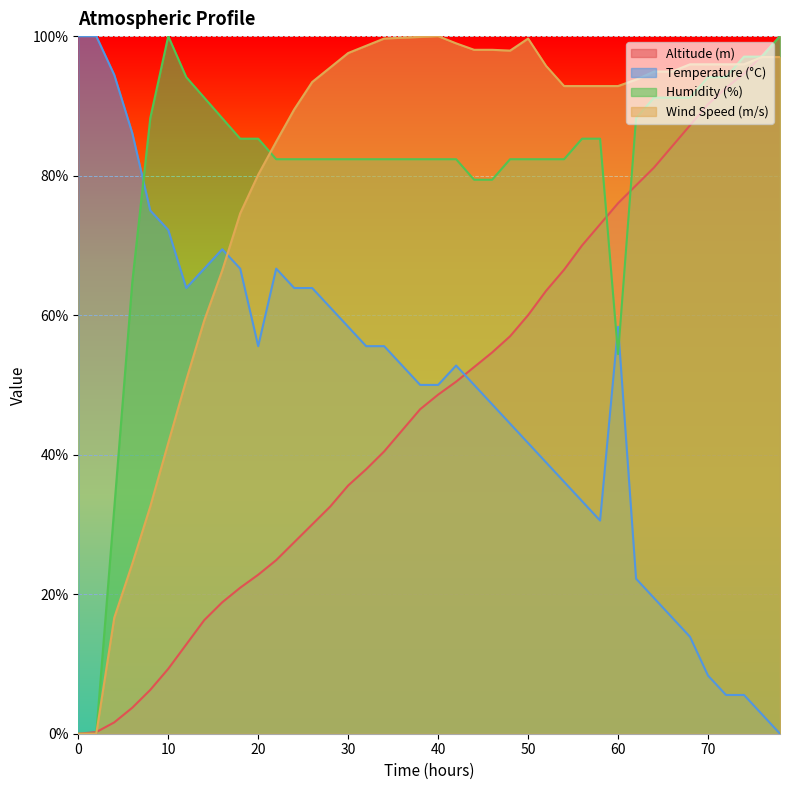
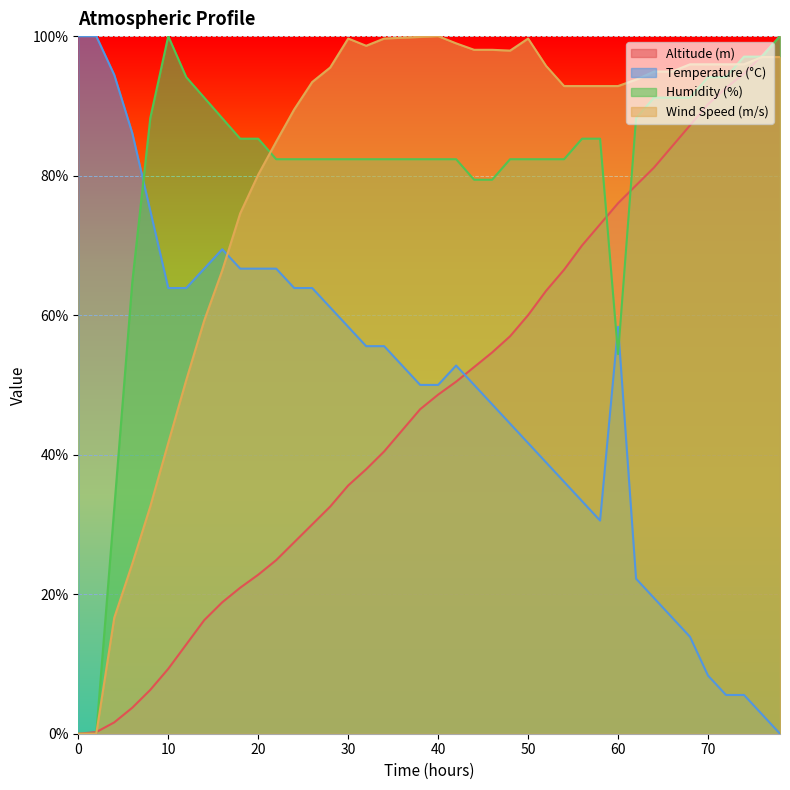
Temperature (°C), 10: 72% -> 64%
Temperature (°C), 20: 56% -> 67%
Wind Speed (m/s), 30: 98% -> 100%
